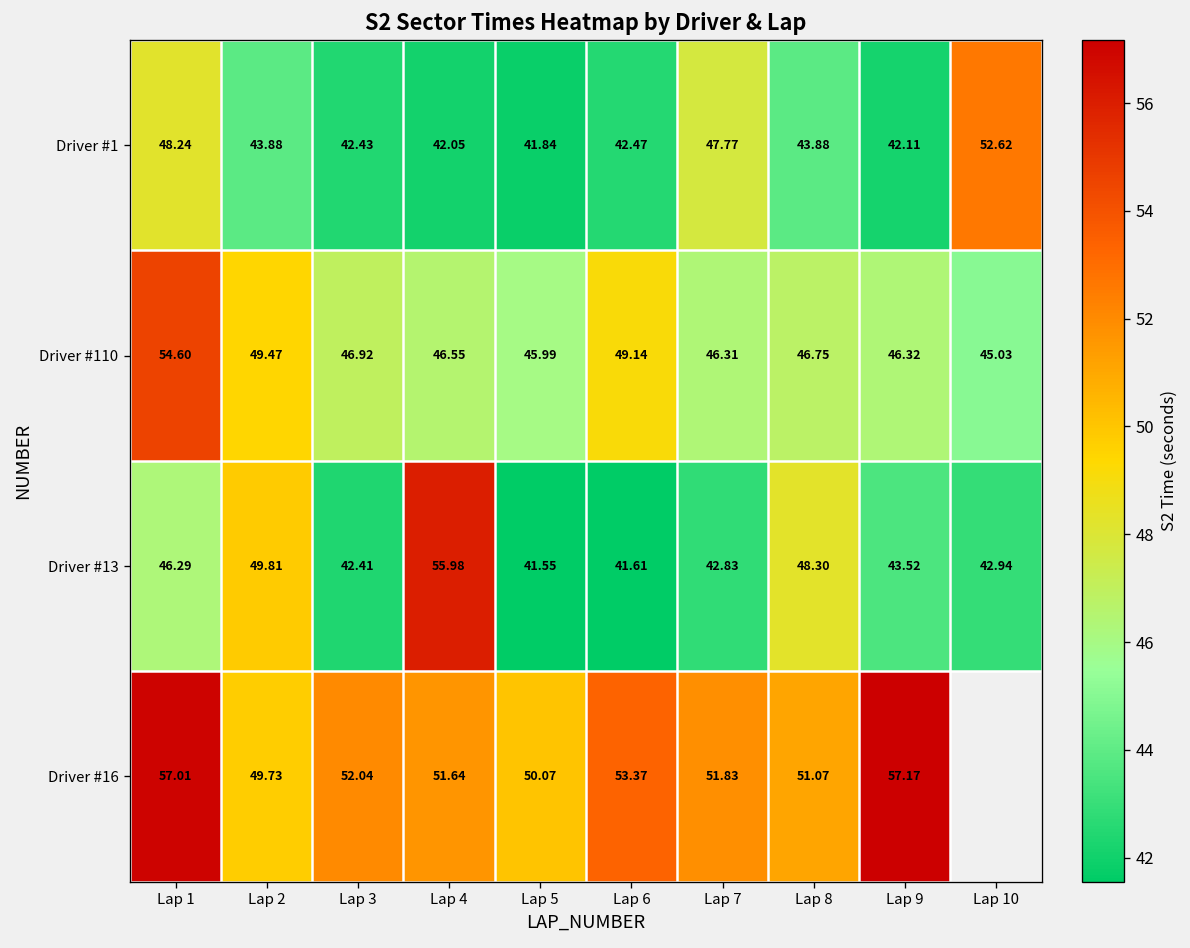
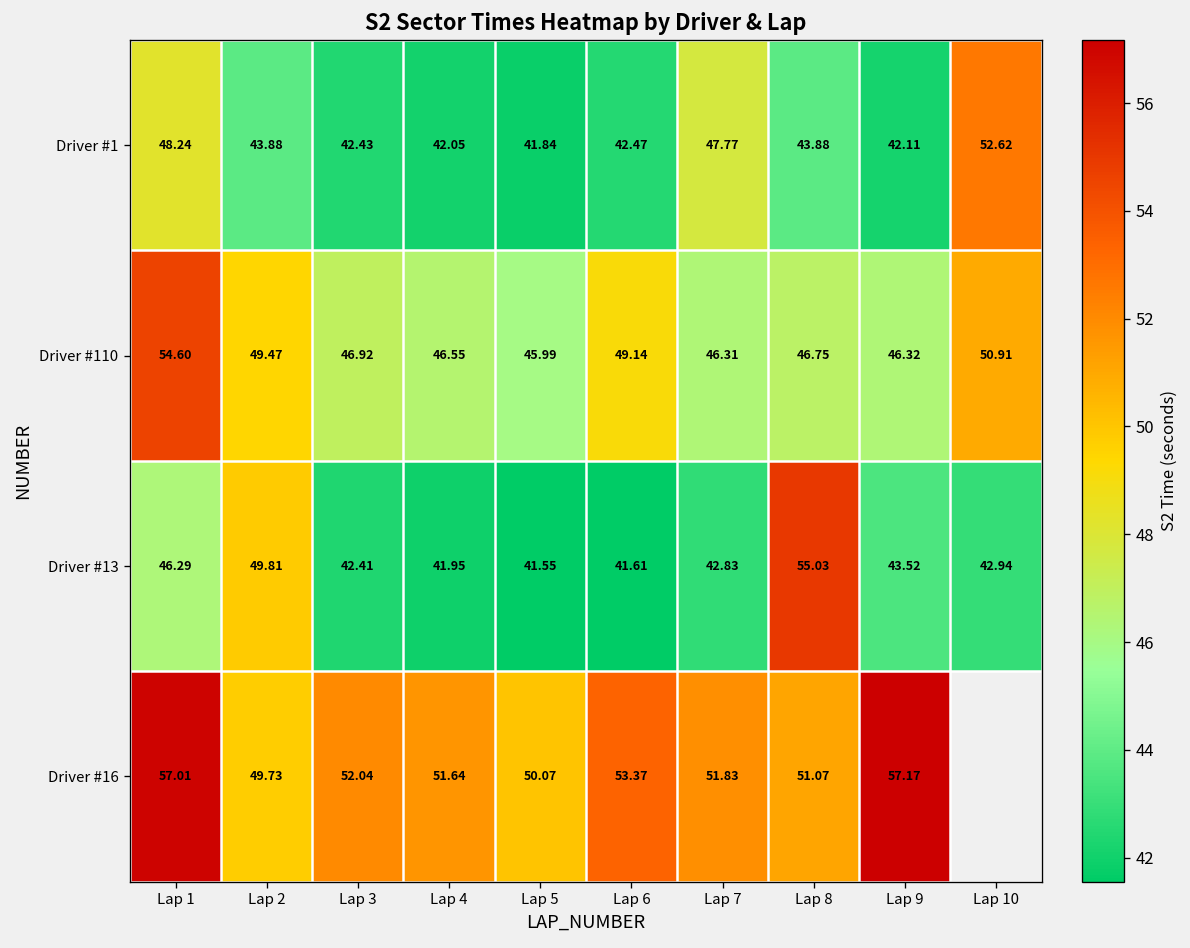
Driver #110, Lap 10: 45.03 -> 50.91
Driver #13, Lap 4: 55.98 -> 41.95
Driver #13, Lap 8: 48.30 -> 55.03
